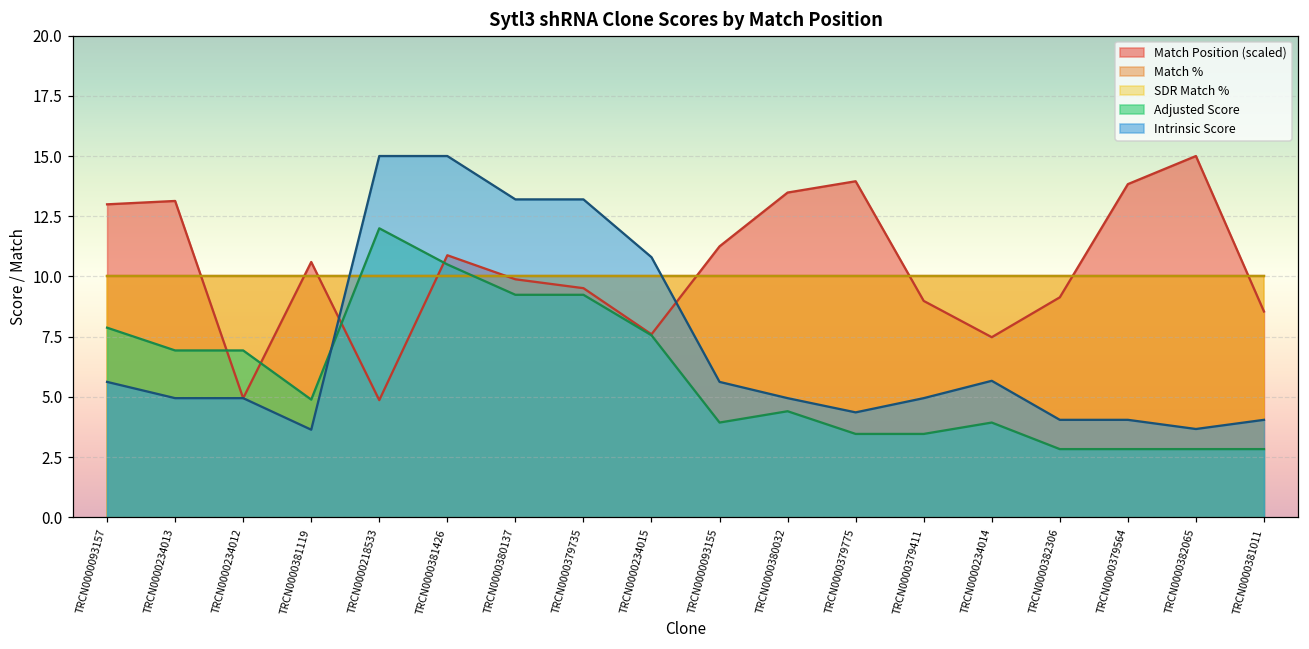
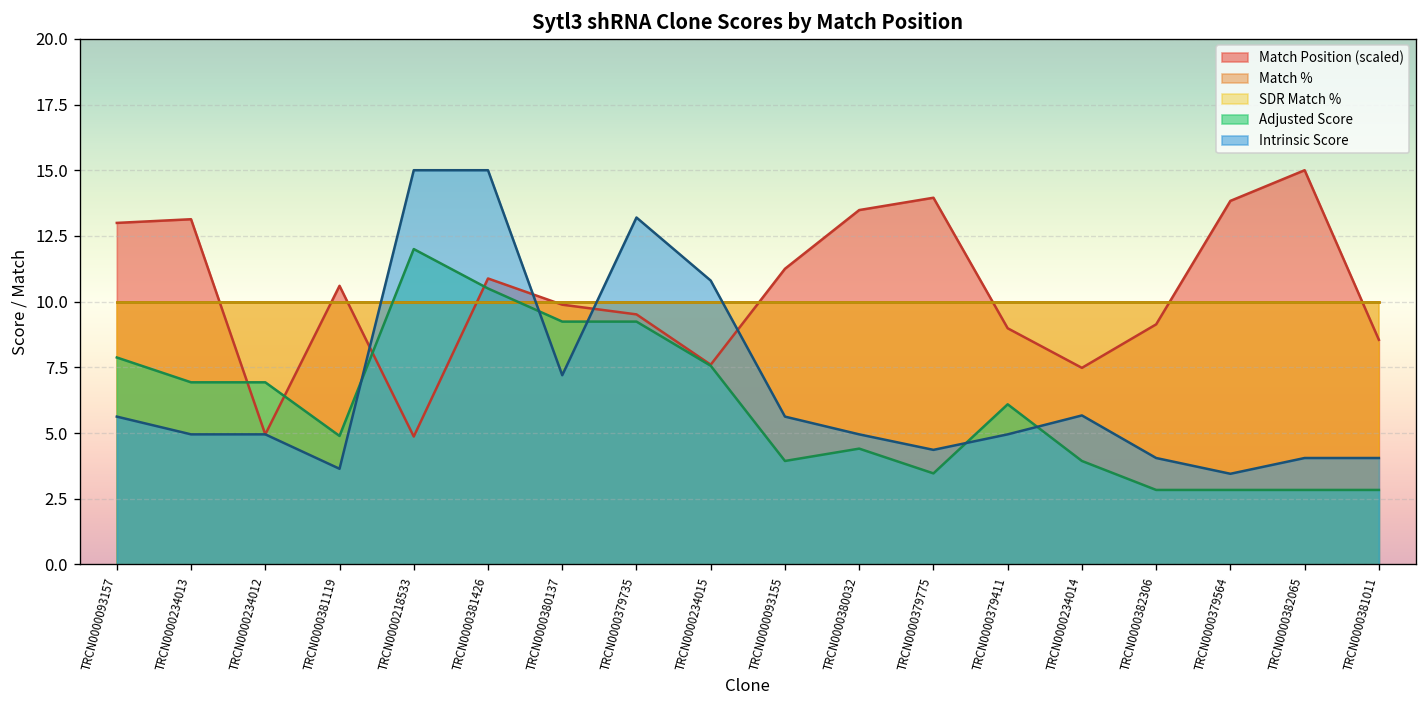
Intrinsic Score, TRCN0000380137: 13.2 -> 7.2
Adjusted Score, TRCN0000379411: 3.5 -> 6.1
Intrinsic Score, TRCN0000379564: 4.1 -> 3.5
Intrinsic Score, TRCN0000382065: 3.7 -> 4.1
